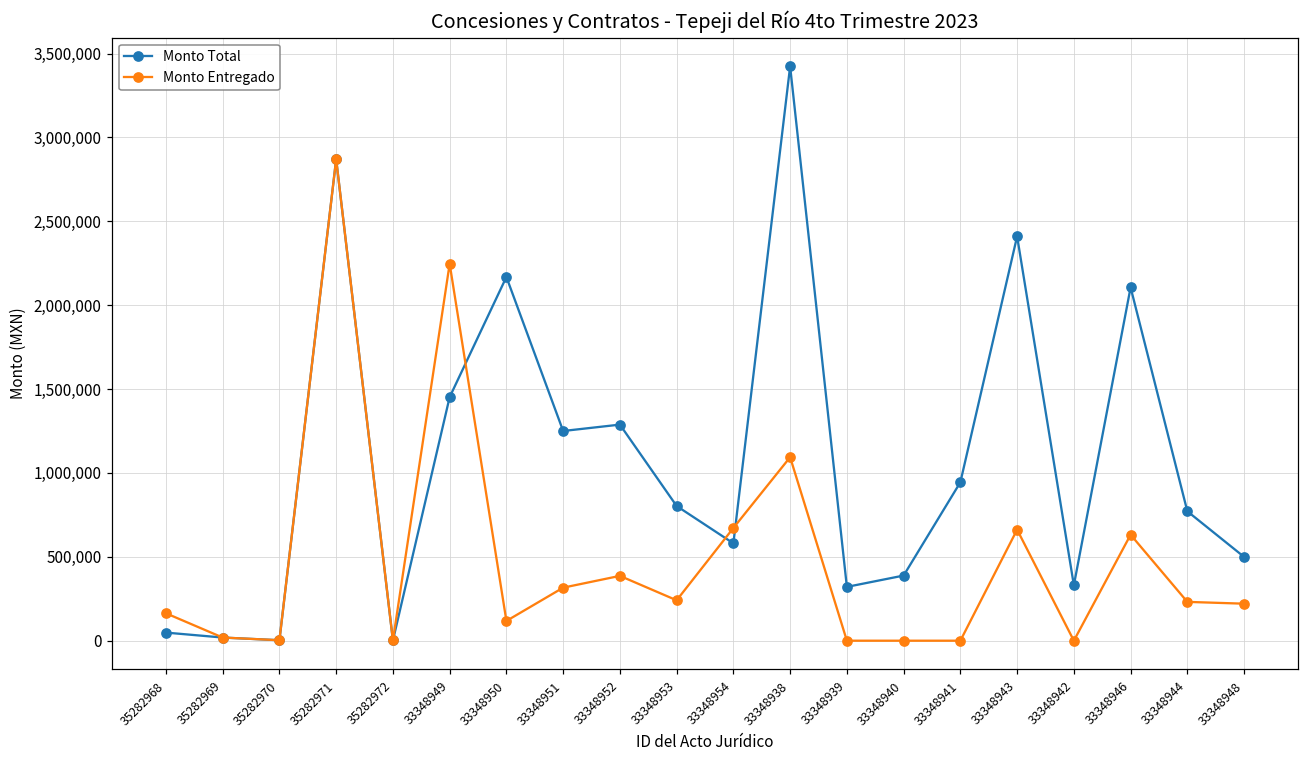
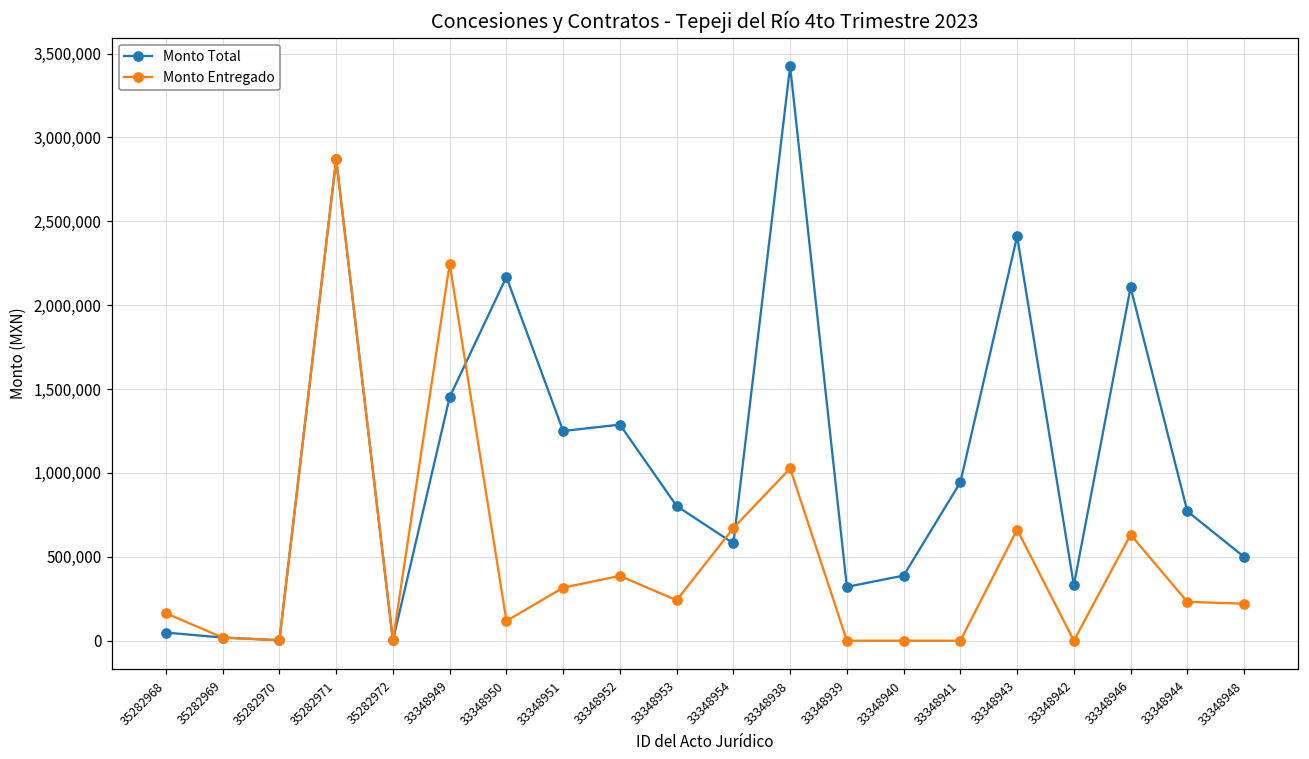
Monto Entregado, 33348938: 1,090,000 -> 1,030,000
